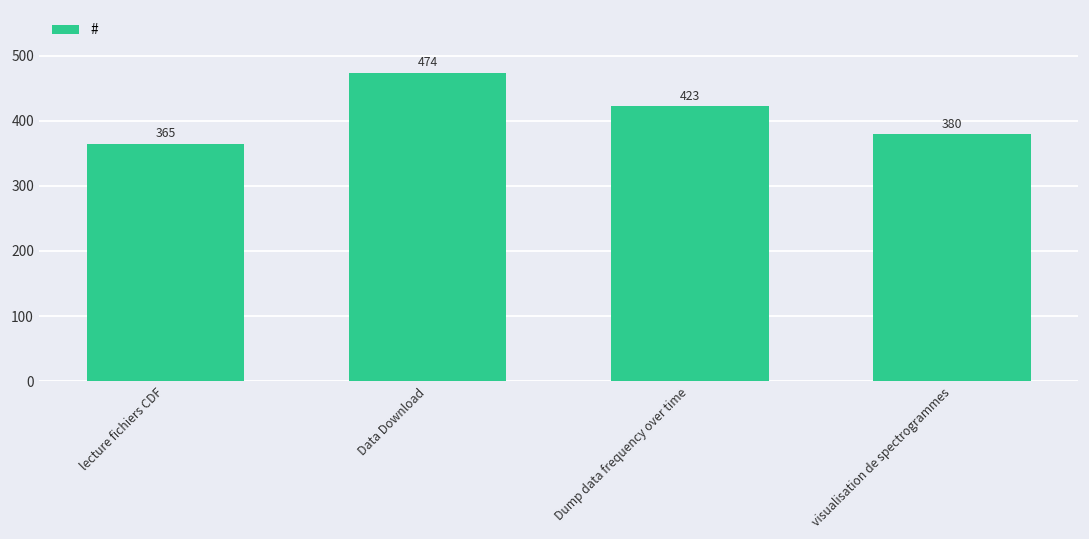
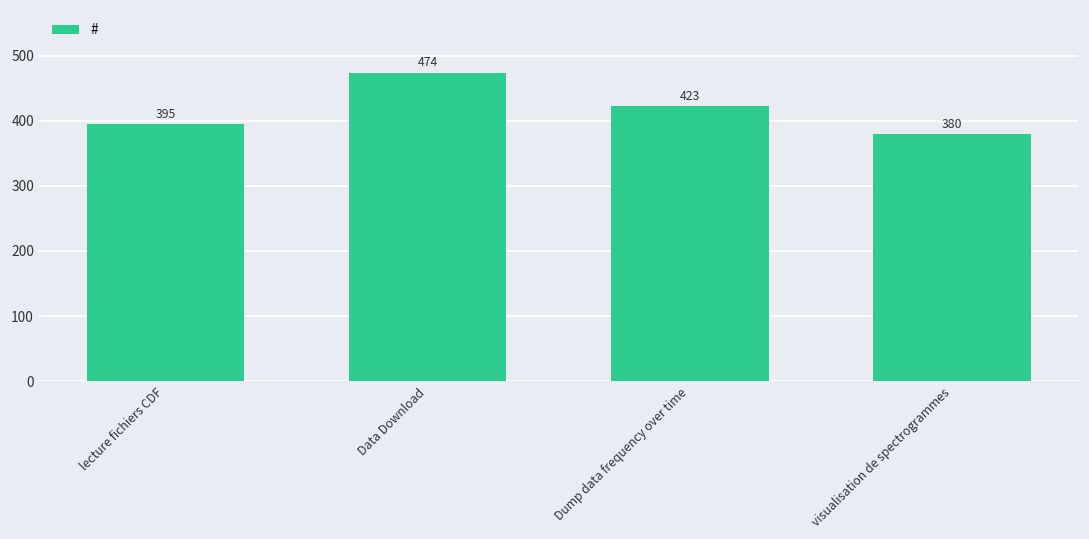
lecture fichiers CDF: 365 -> 395
